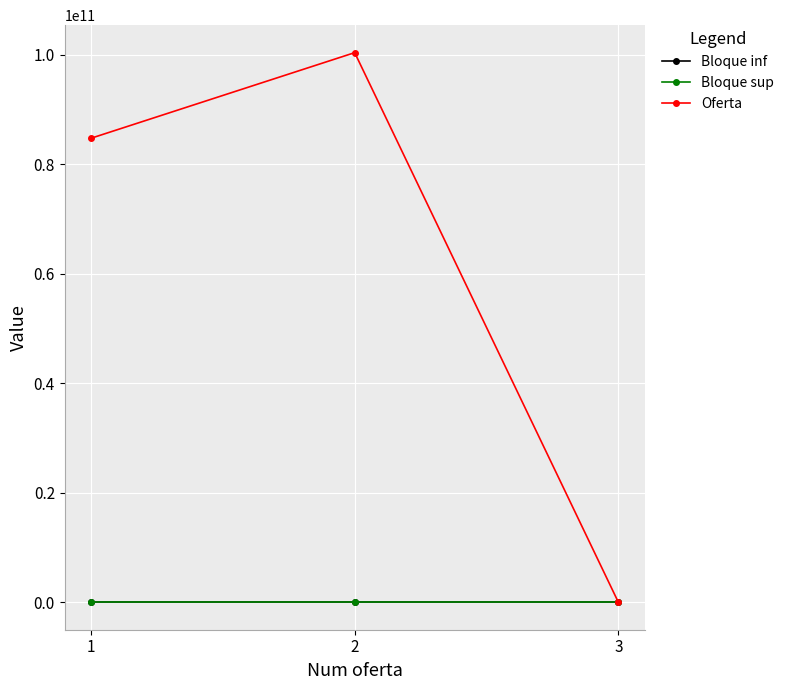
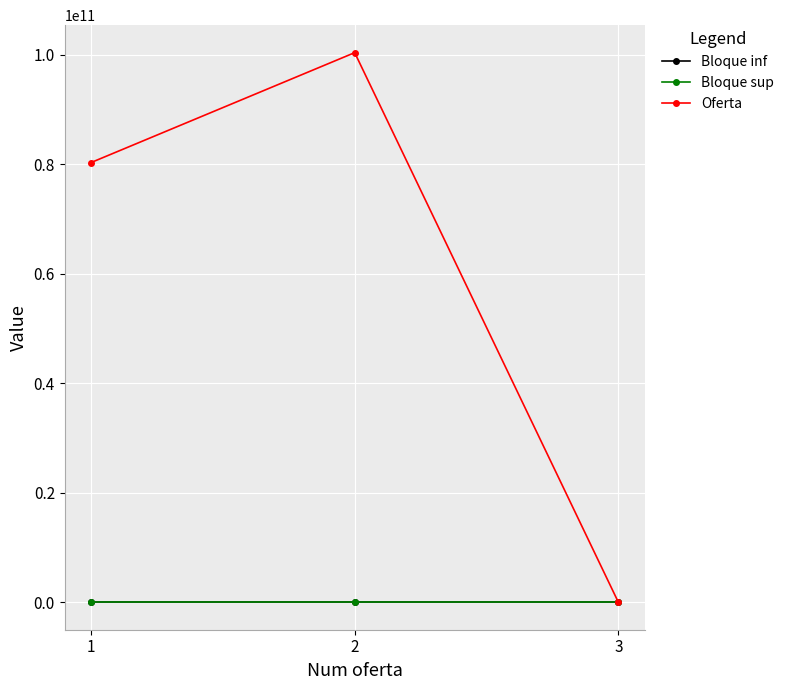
Oferta, 1: 85000000000 -> 80000000000
